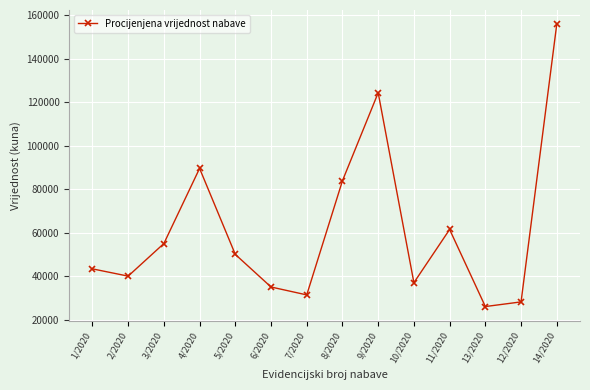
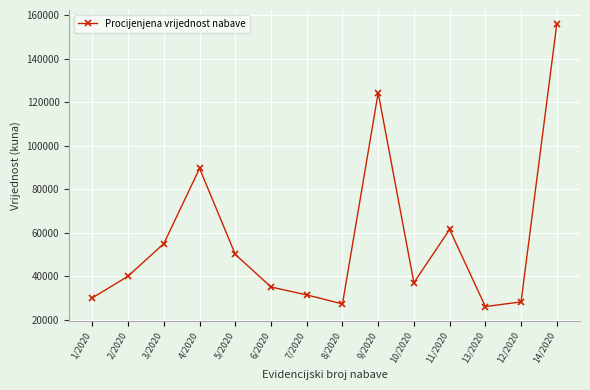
1/2020: 43000 -> 30000
8/2020: 84000 -> 27000
